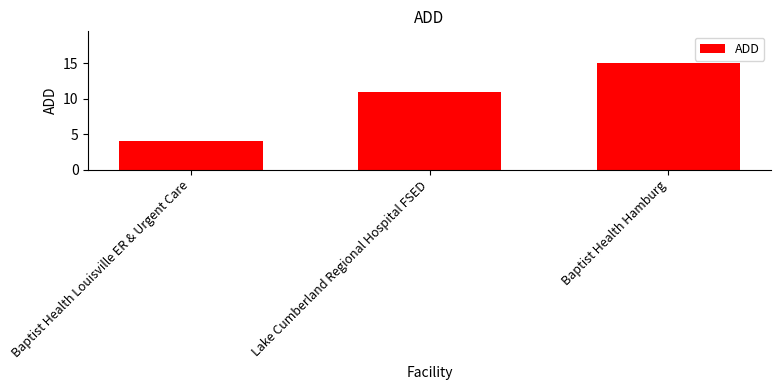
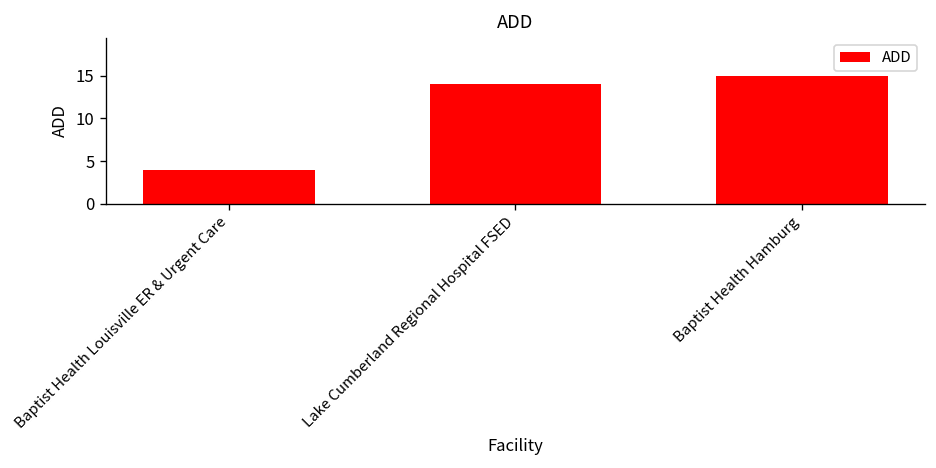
Lake Cumberland Regional Hospital FSED: 11 -> 14
